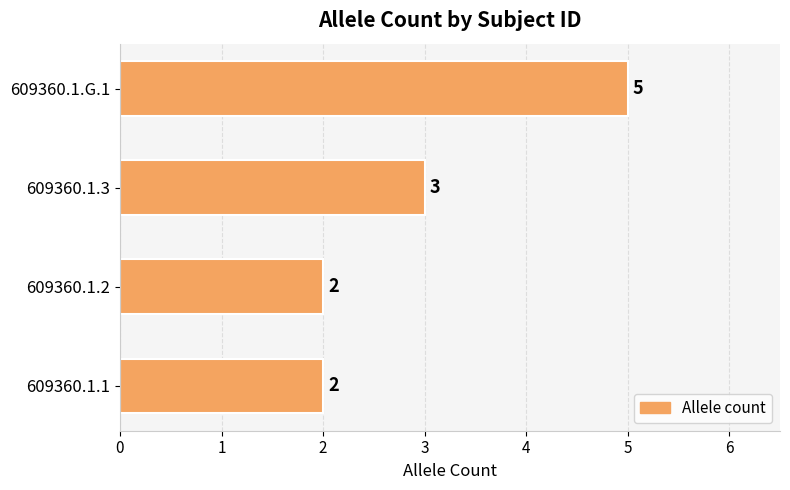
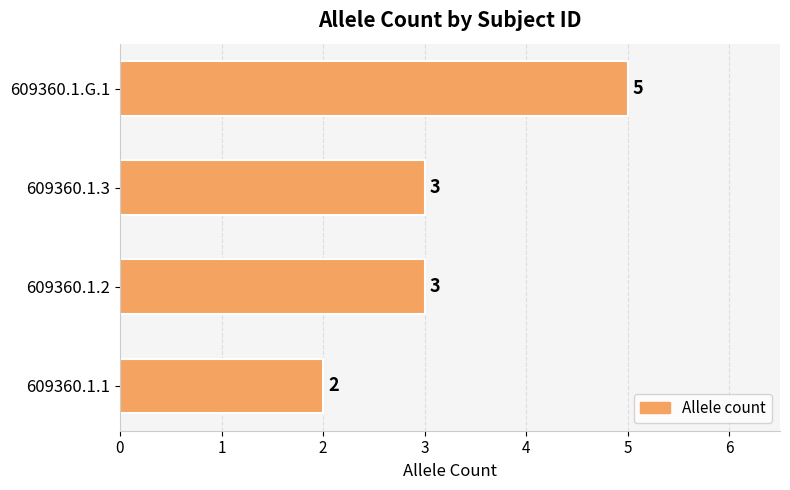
609360.1.2: 2 -> 3
